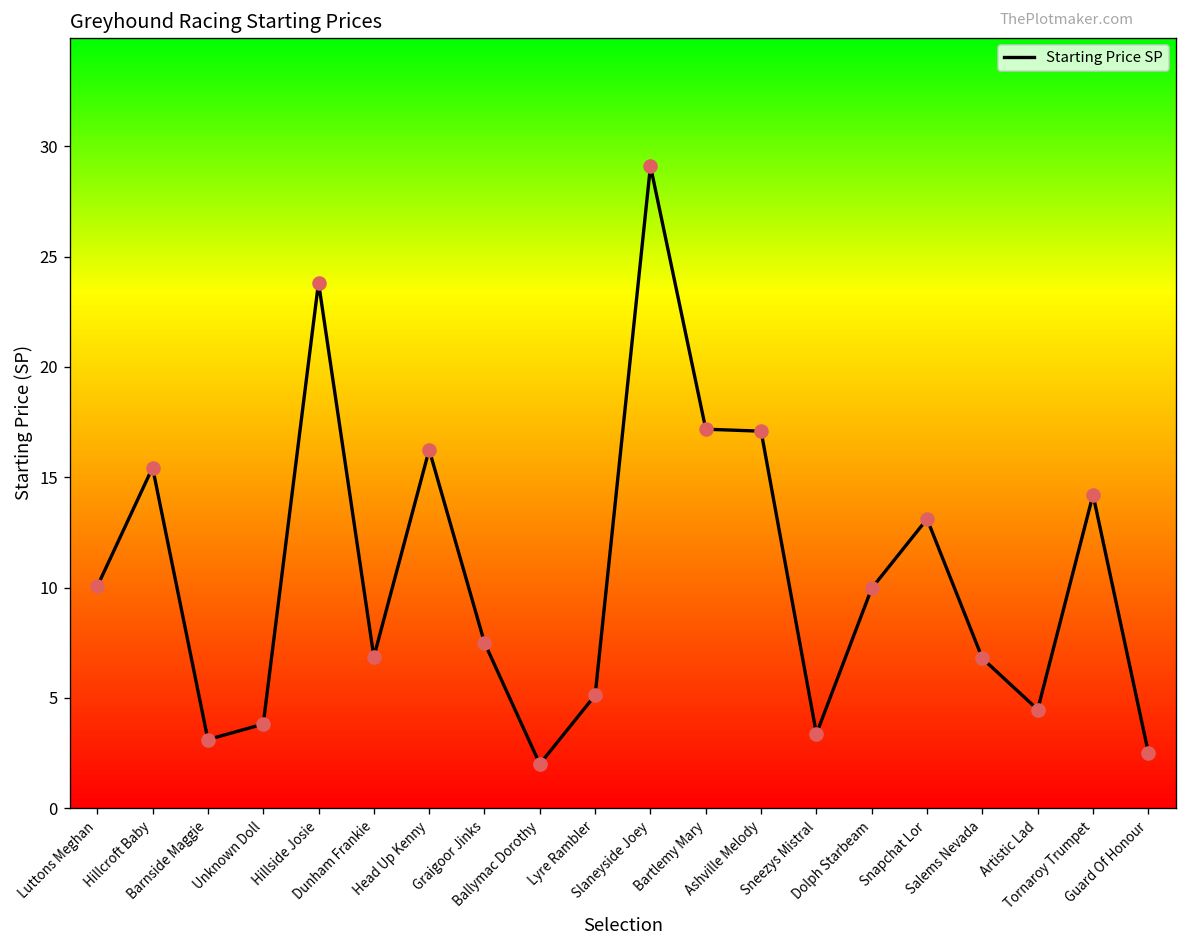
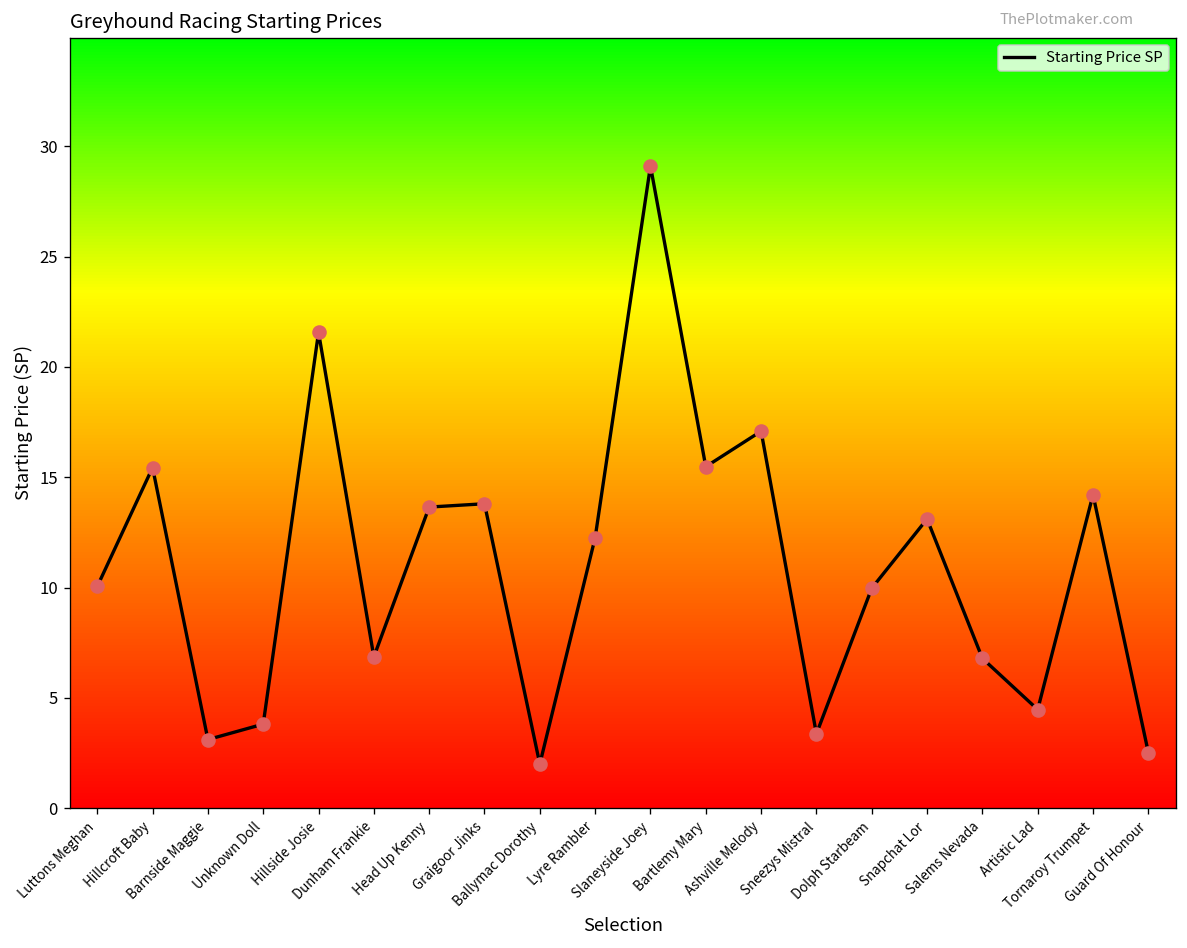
Hillside Josie: 23.8 -> 21.6
Head Up Kenny: 16.3 -> 13.7
Graigoor Jinks: 7.5 -> 13.8
Lyre Rambler: 5.1 -> 12.3
Bartlemy Mary: 17.2 -> 15.5
